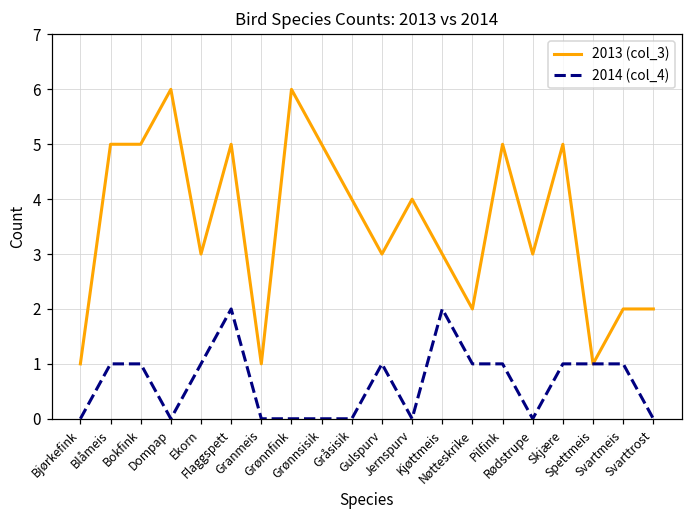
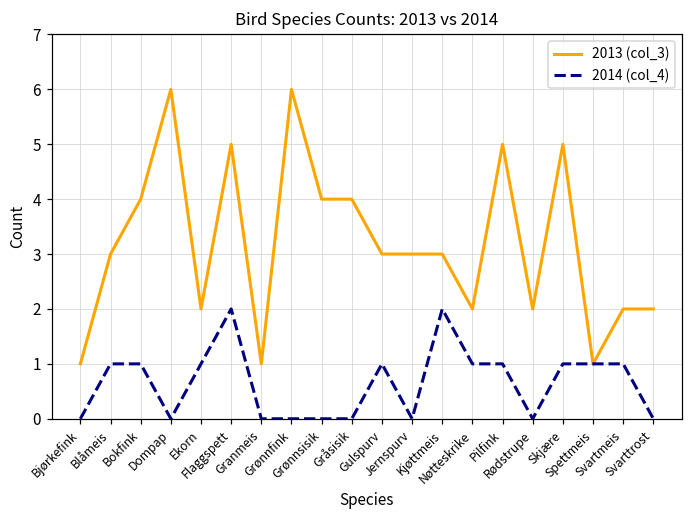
2013 (col_3), Blåmeis: 5 -> 3
2013 (col_3), Bokfink: 5 -> 4
2013 (col_3), Ekorn: 3 -> 2
2013 (col_3), Grønnsisik: 5 -> 4
2013 (col_3), Jernspurv: 4 -> 3
2013 (col_3), Rødstrupe: 3 -> 2
